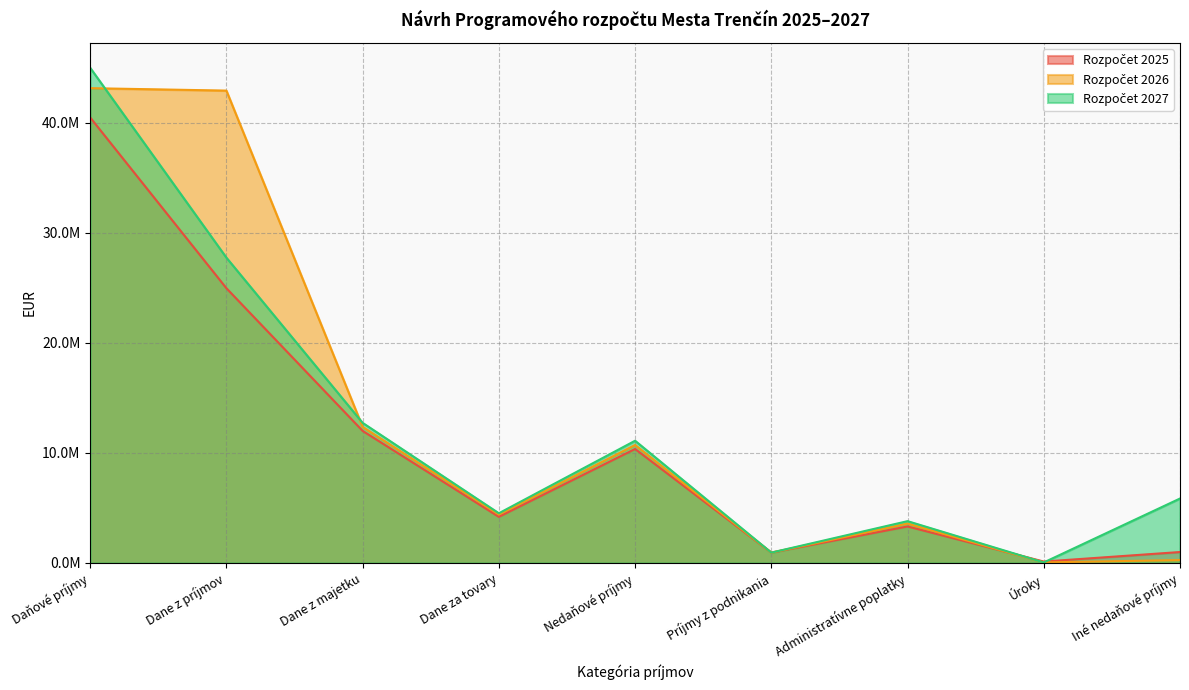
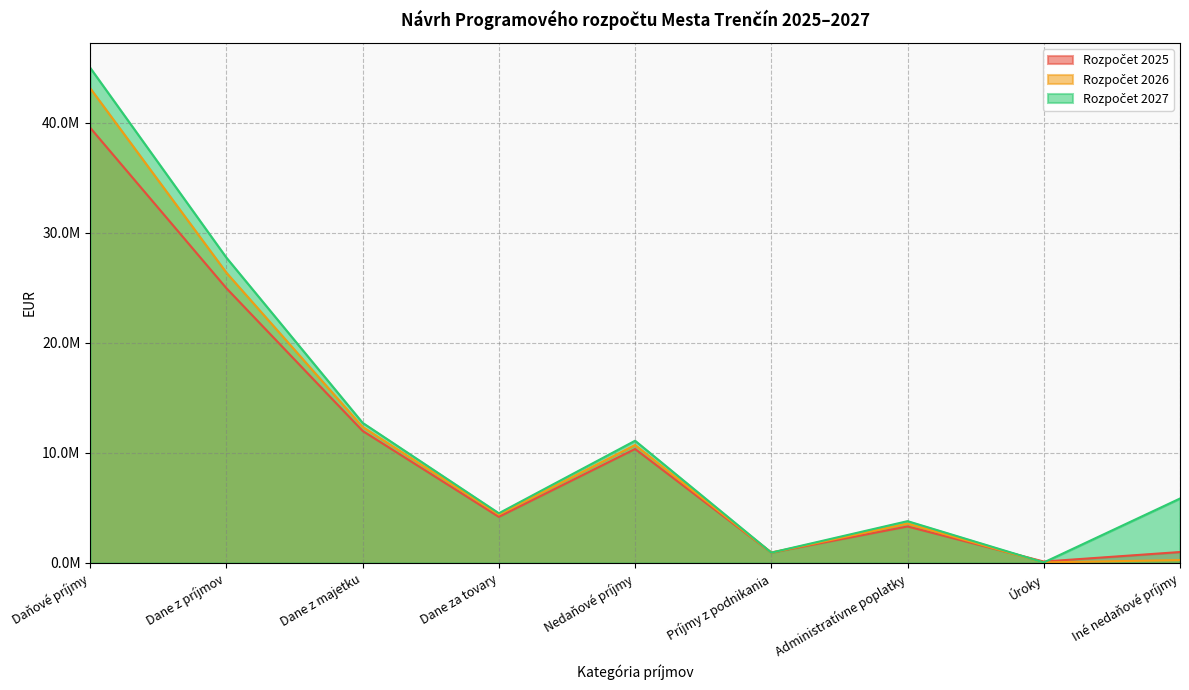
Rozpočet 2025, Daňové príjmy: 40500000 -> 39500000
Rozpočet 2026, Dane z príjmov: 42900000 -> 26400000
